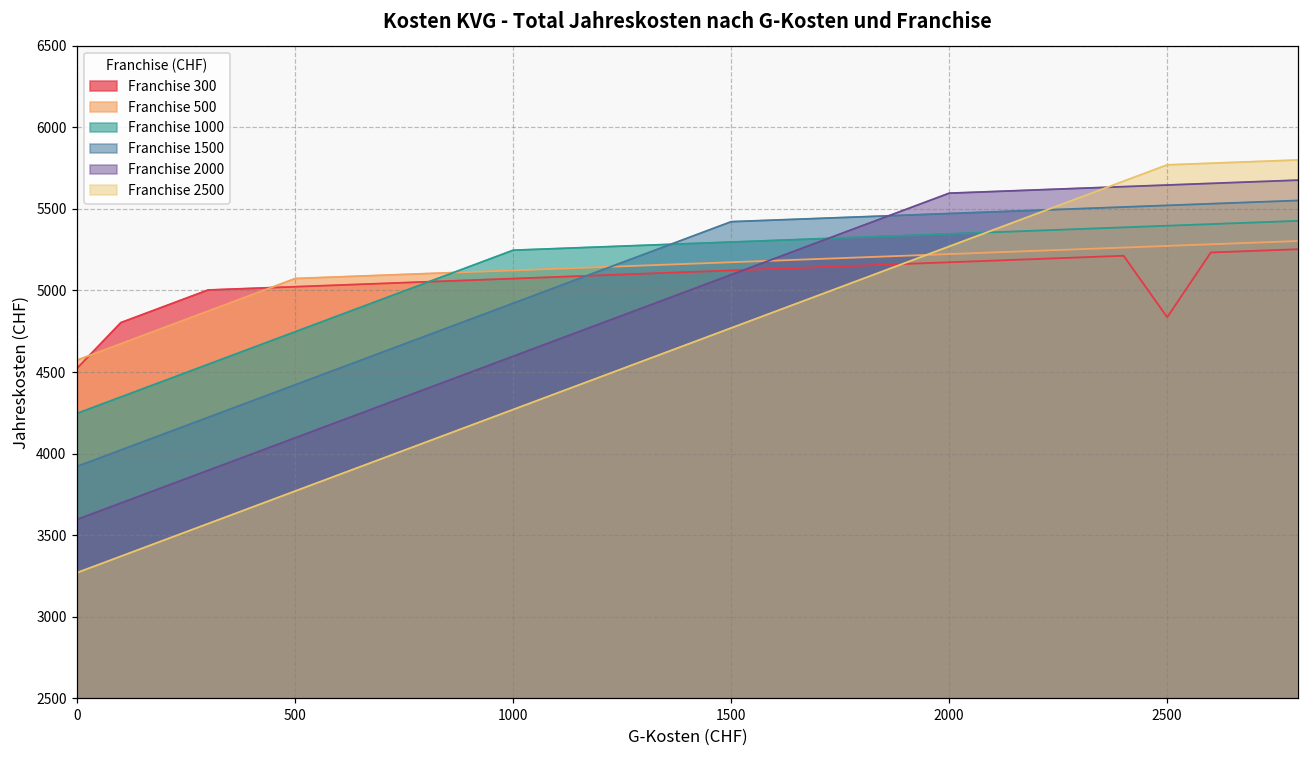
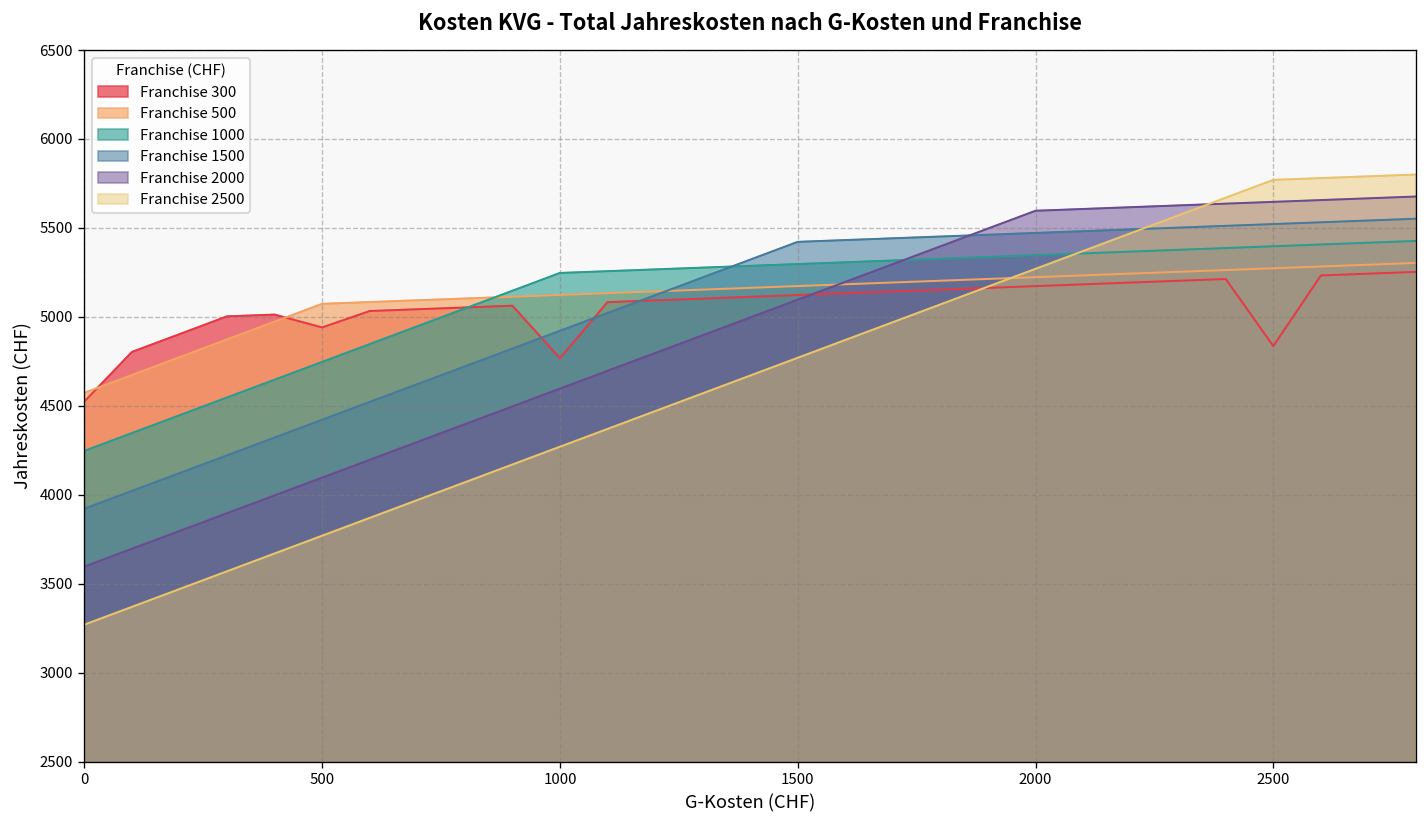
Franchise 300, 500: 5020 -> 4940
Franchise 300, 1000: 5070 -> 4770
